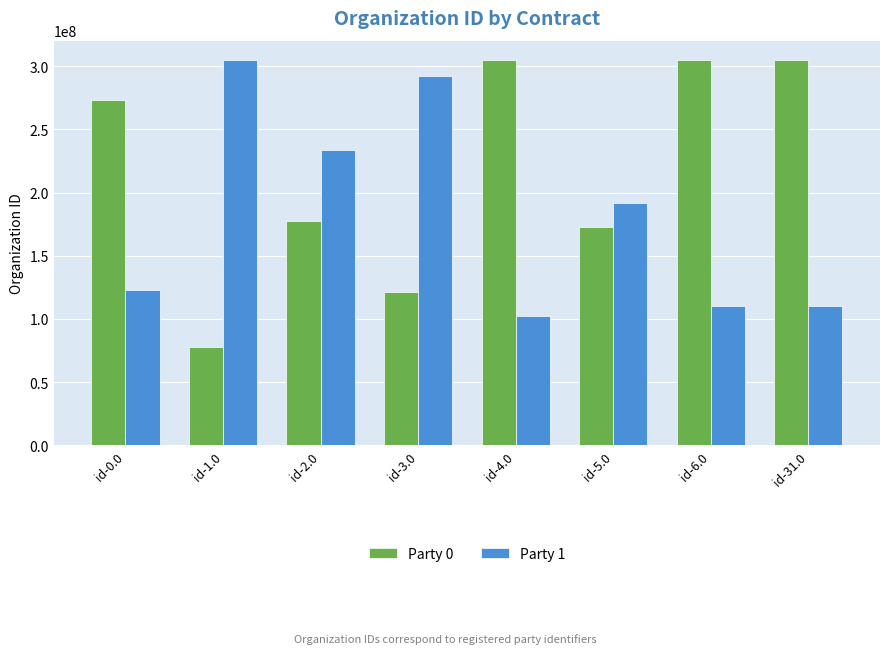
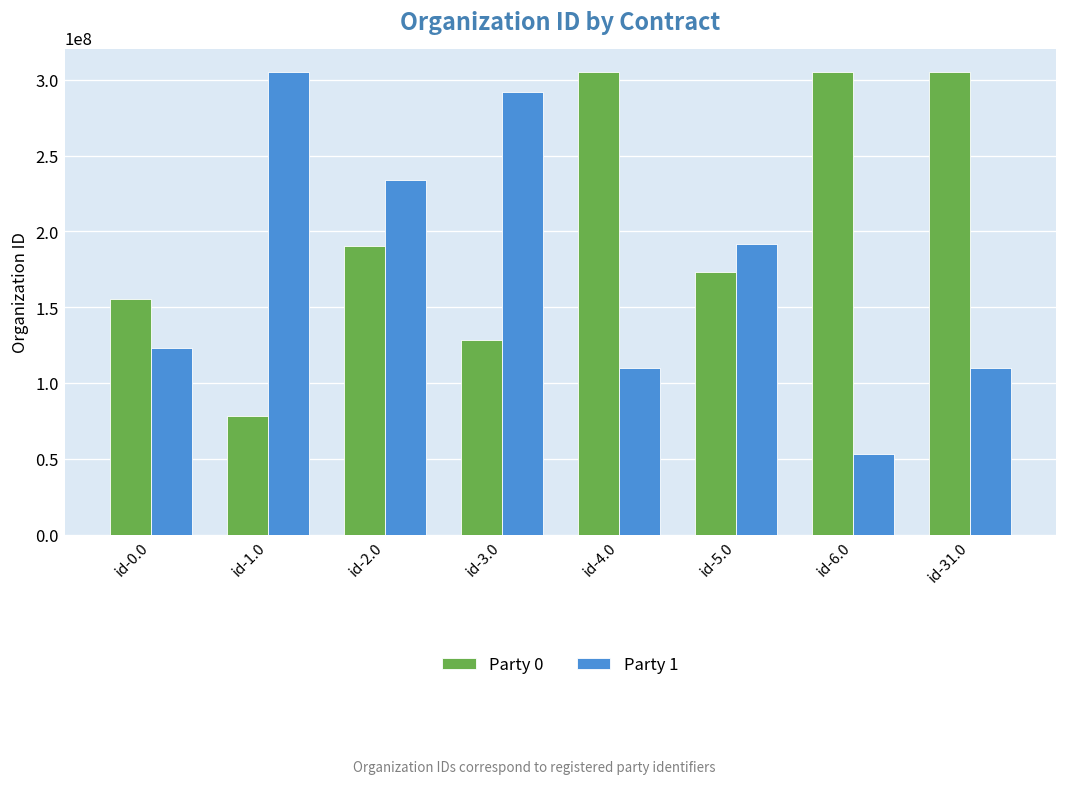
Party 0, id-0.0: 274000000 -> 155000000
Party 0, id-2.0: 177000000 -> 190000000
Party 0, id-3.0: 121000000 -> 129000000
Party 1, id-4.0: 103000000 -> 110000000
Party 1, id-6.0: 110000000 -> 53000000
